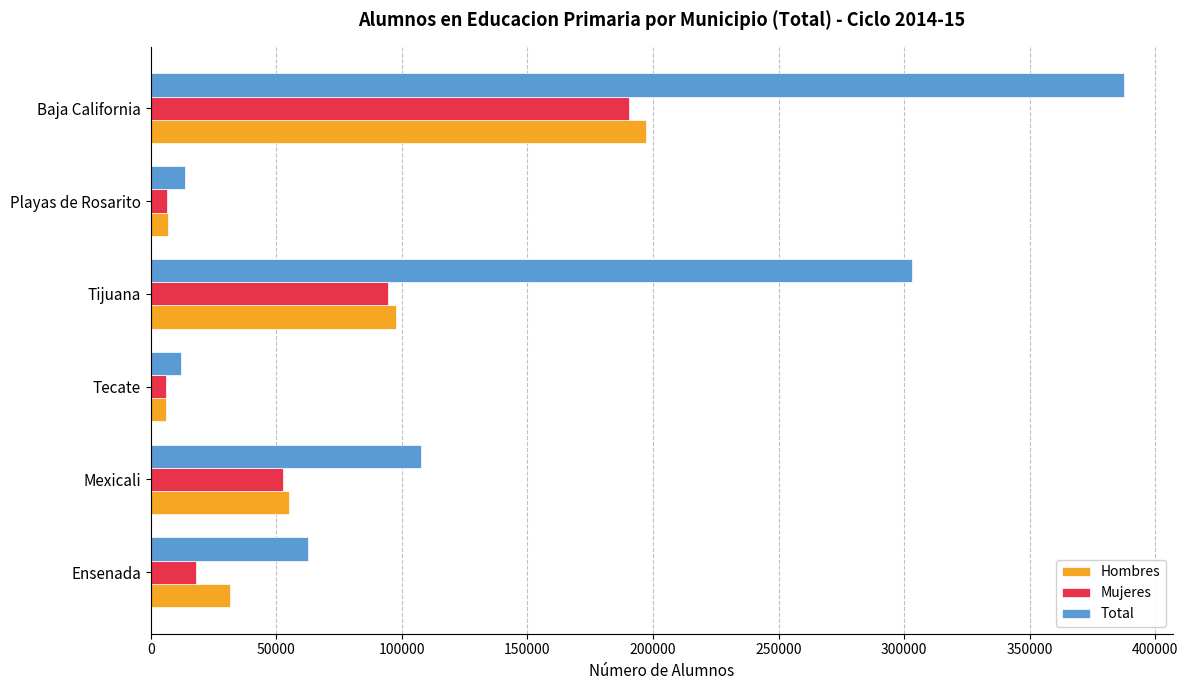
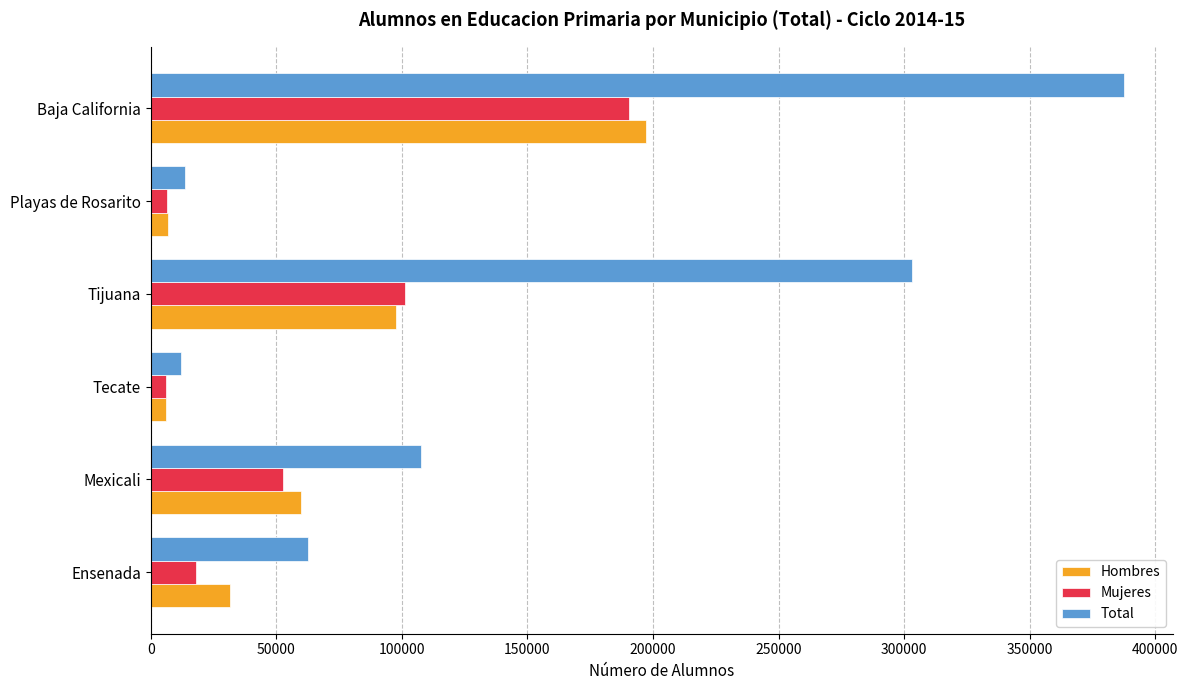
Mujeres, Tijuana: 94000 -> 101000
Hombres, Mexicali: 55000 -> 60000
